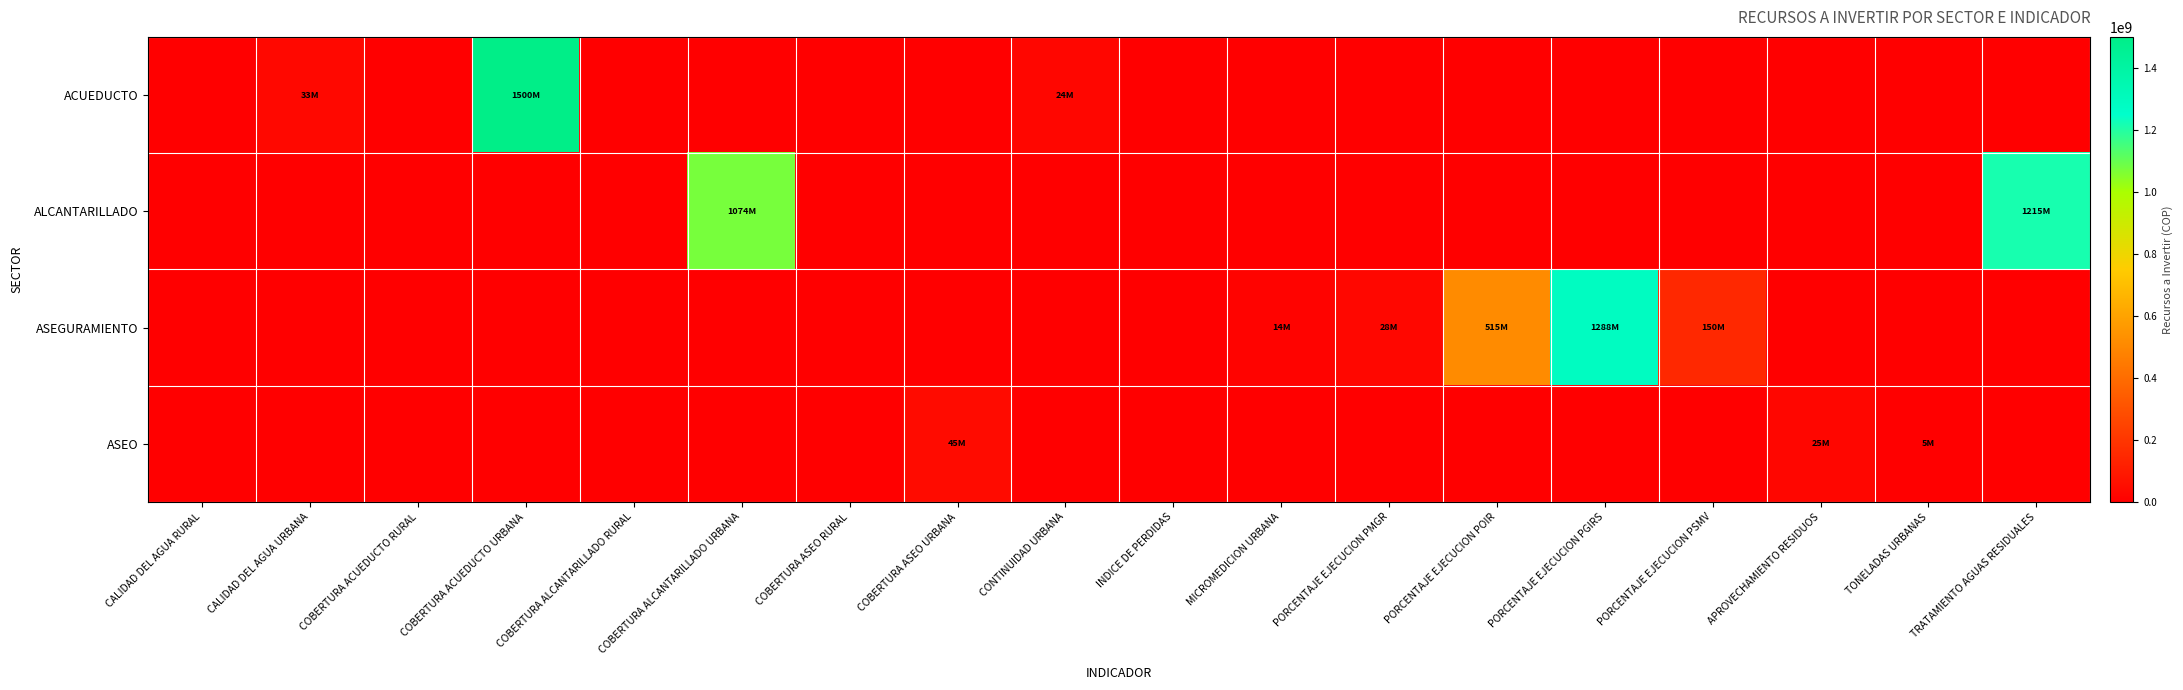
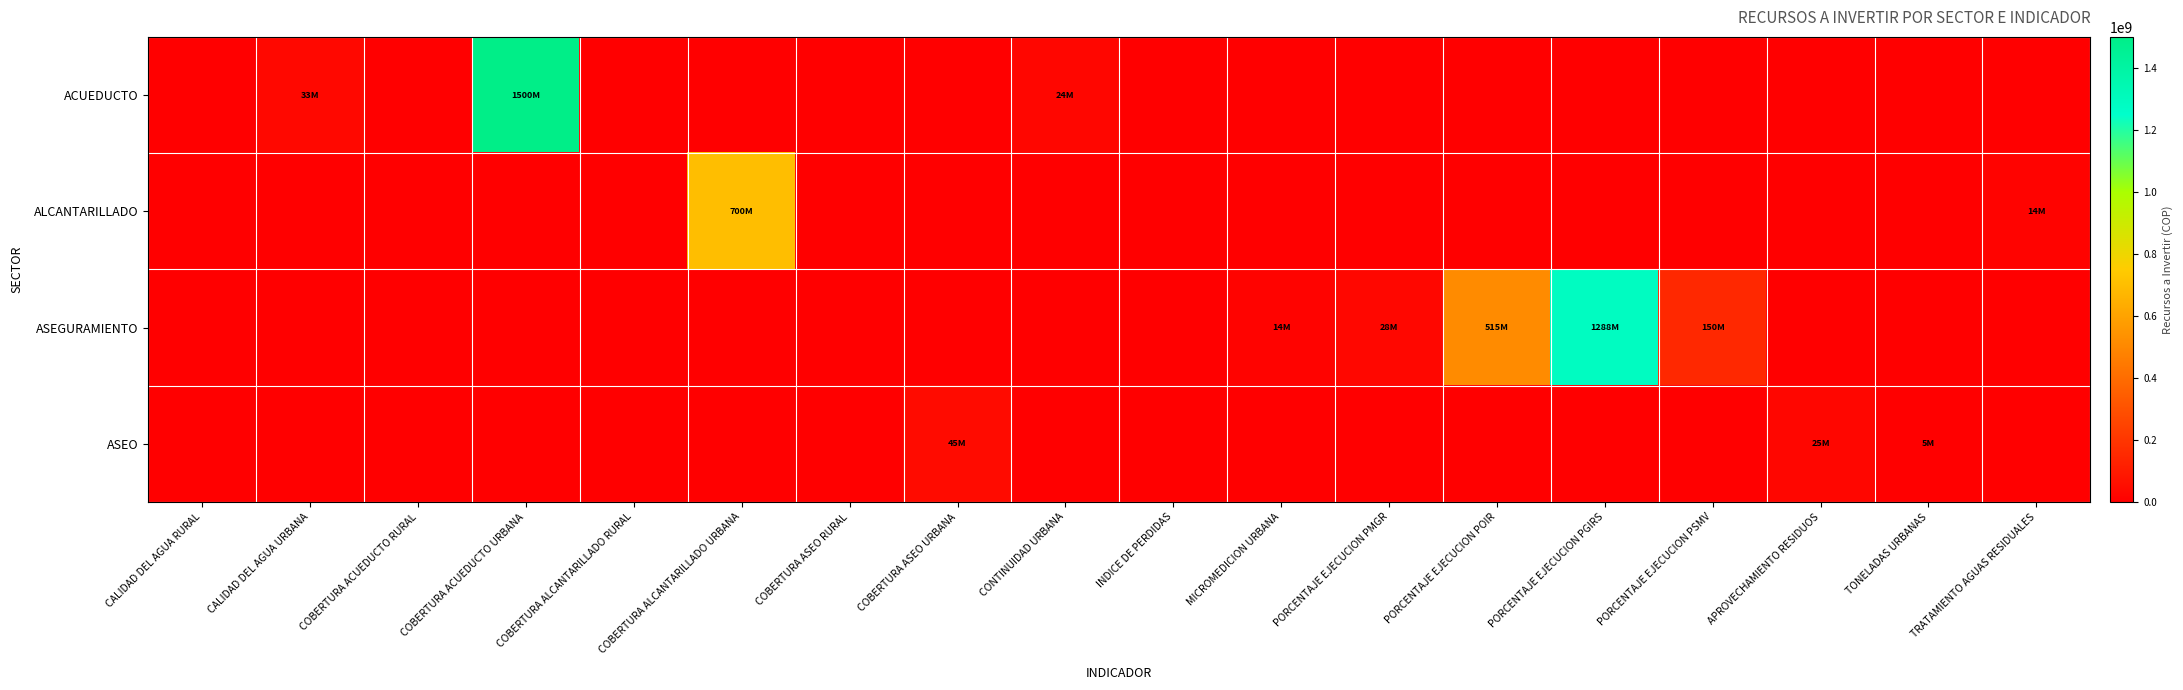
ALCANTARILLADO, COBERTURA ALCANTARILLADO URBANA: 1074M -> 700M
ALCANTARILLADO, TRATAMIENTO AGUAS RESIDUALES: 1215M -> 14M
